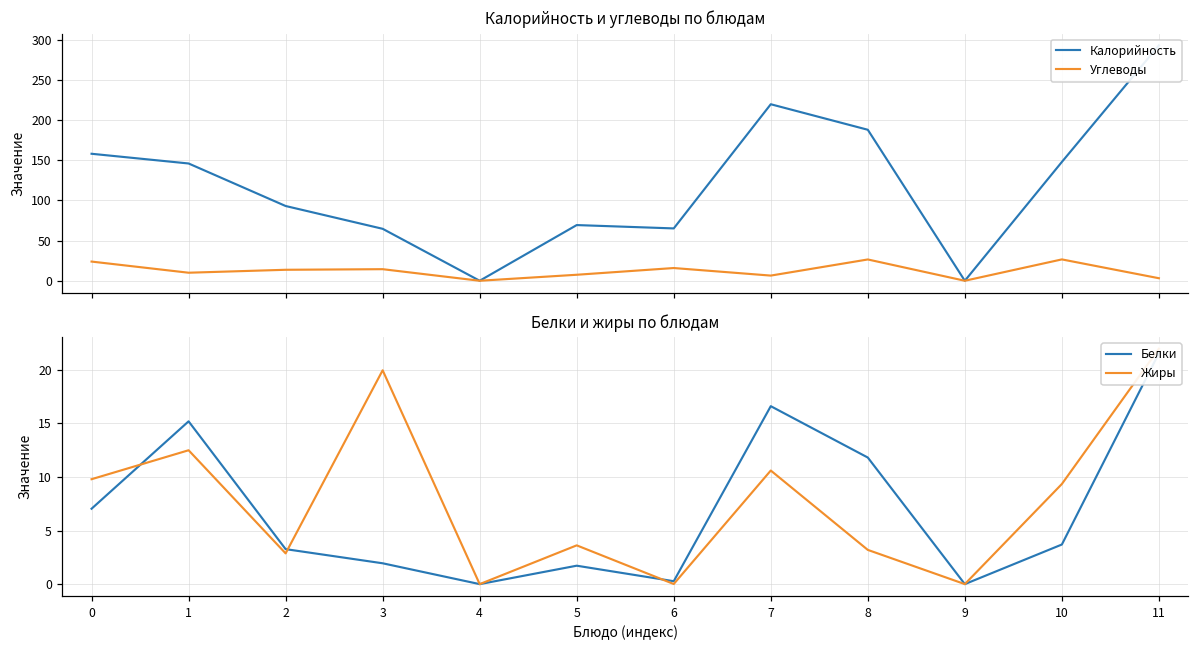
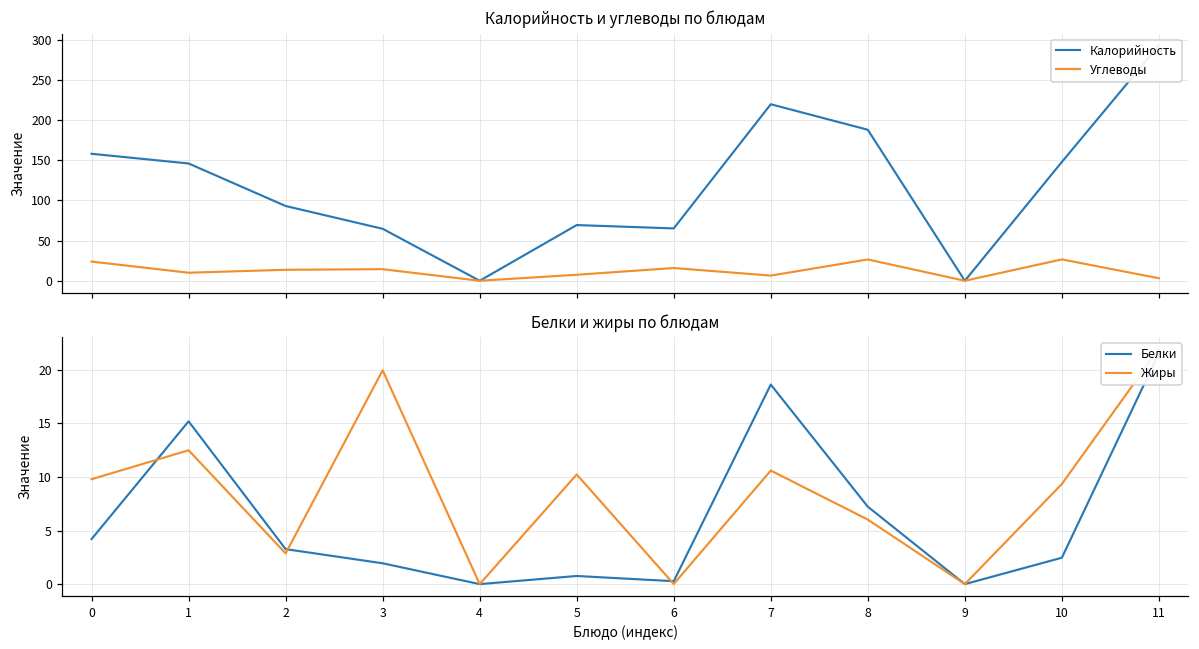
Белки и жиры по блюдам, Белки, 0: 7 -> 4
Белки и жиры по блюдам, Белки, 5: 2 -> 1
Белки и жиры по блюдам, Жиры, 5: 4 -> 10
Белки и жиры по блюдам, Белки, 7: 17 -> 19
Белки и жиры по блюдам, Белки, 8: 12 -> 7
Белки и жиры по блюдам, Жиры, 8: 3 -> 6
Белки и жиры по блюдам, Белки, 10: 4 -> 2
